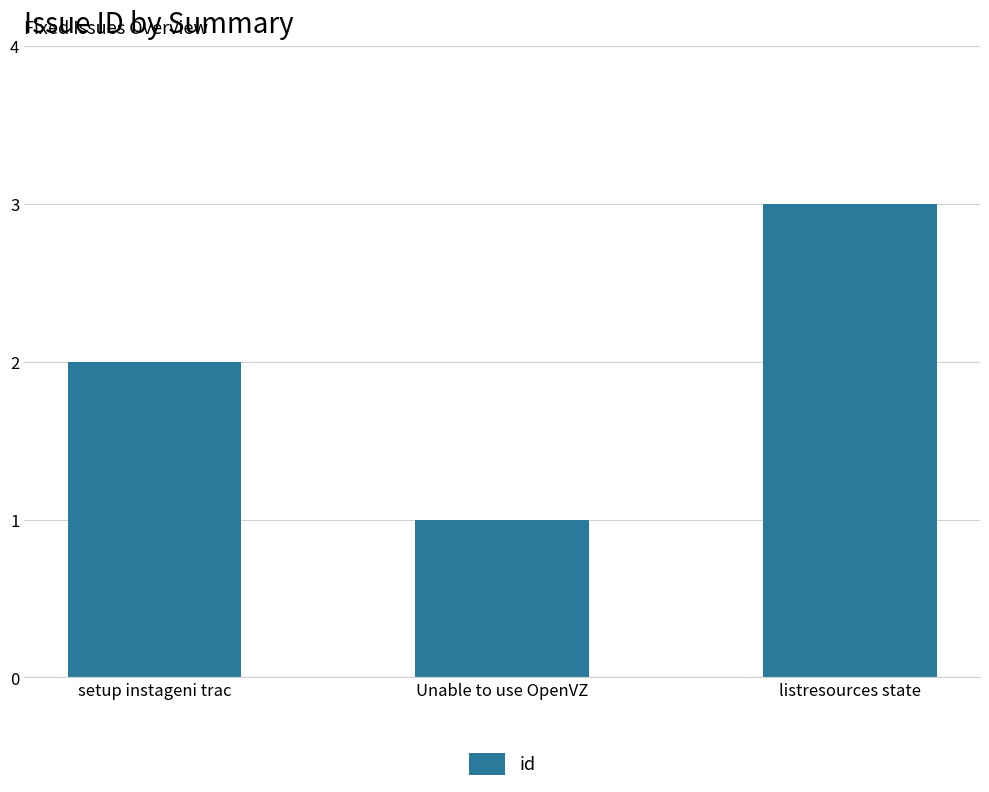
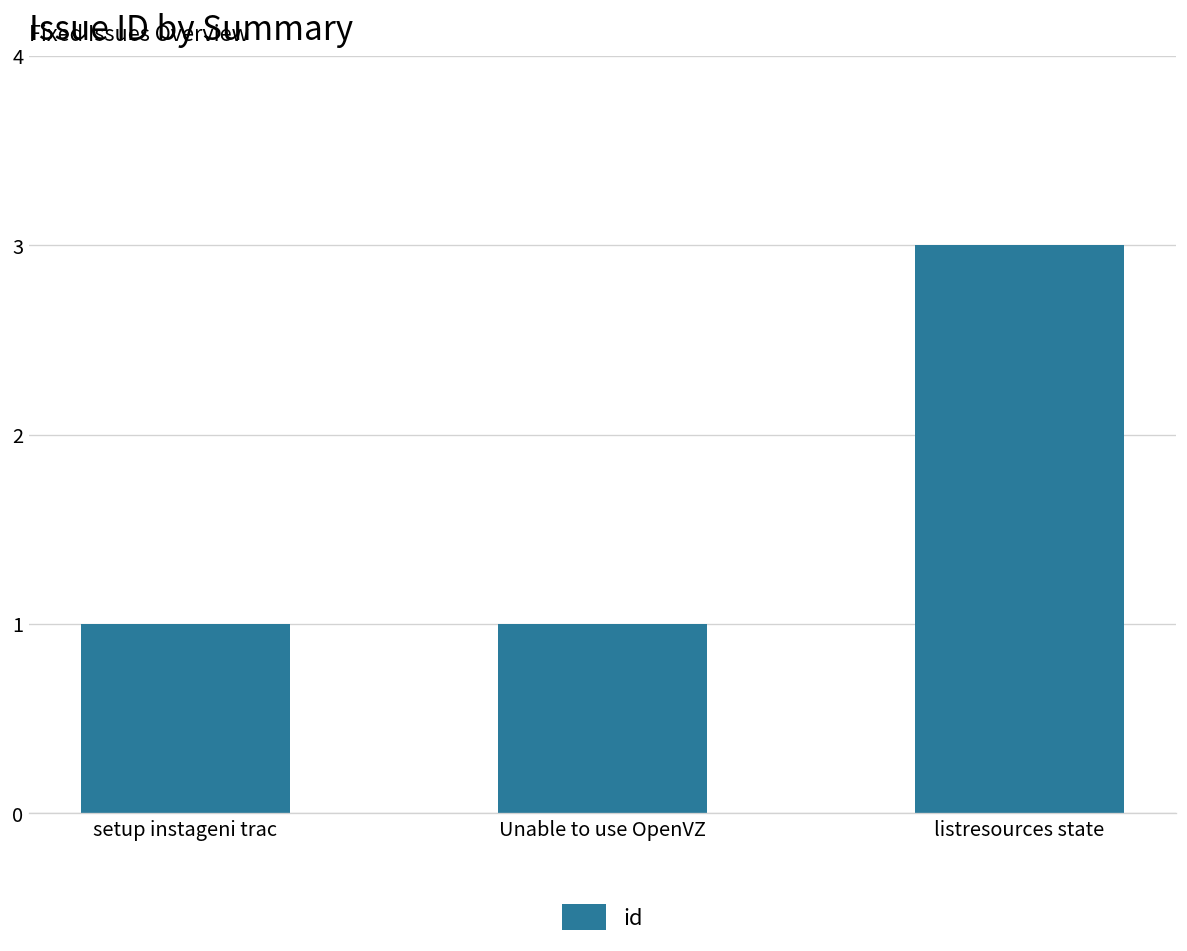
setup instageni trac: 2 -> 1
